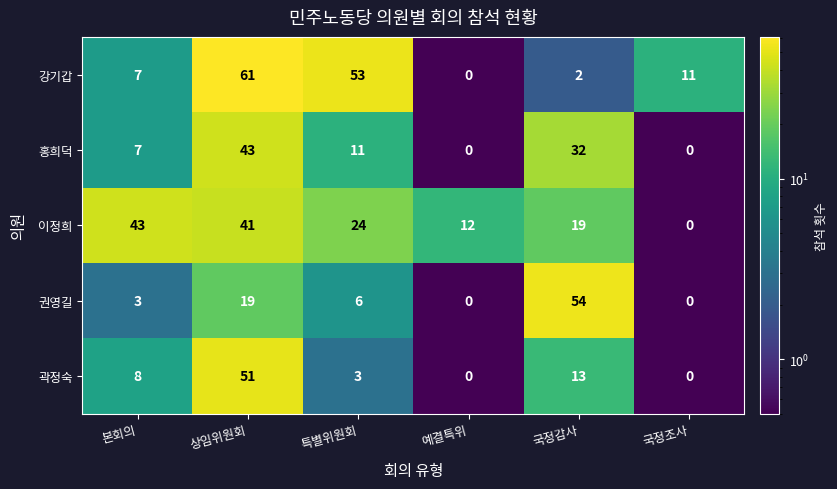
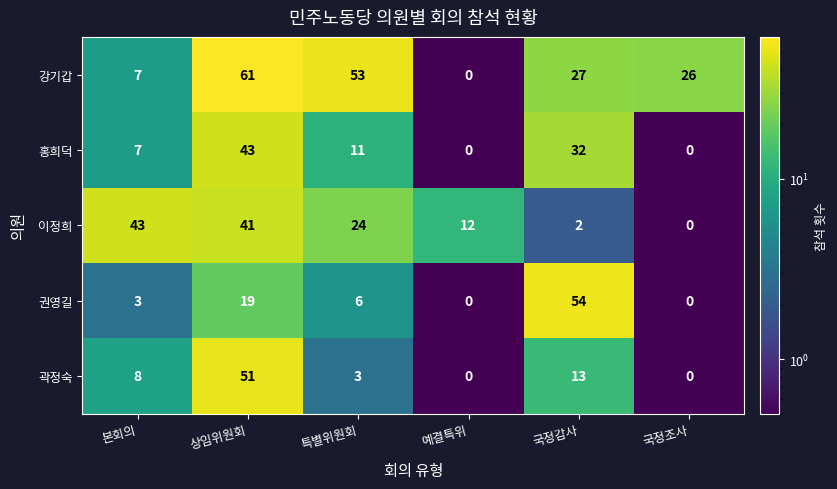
강기갑, 국정감사: 2 -> 27
강기갑, 국정조사: 11 -> 26
이정희, 국정감사: 19 -> 2
